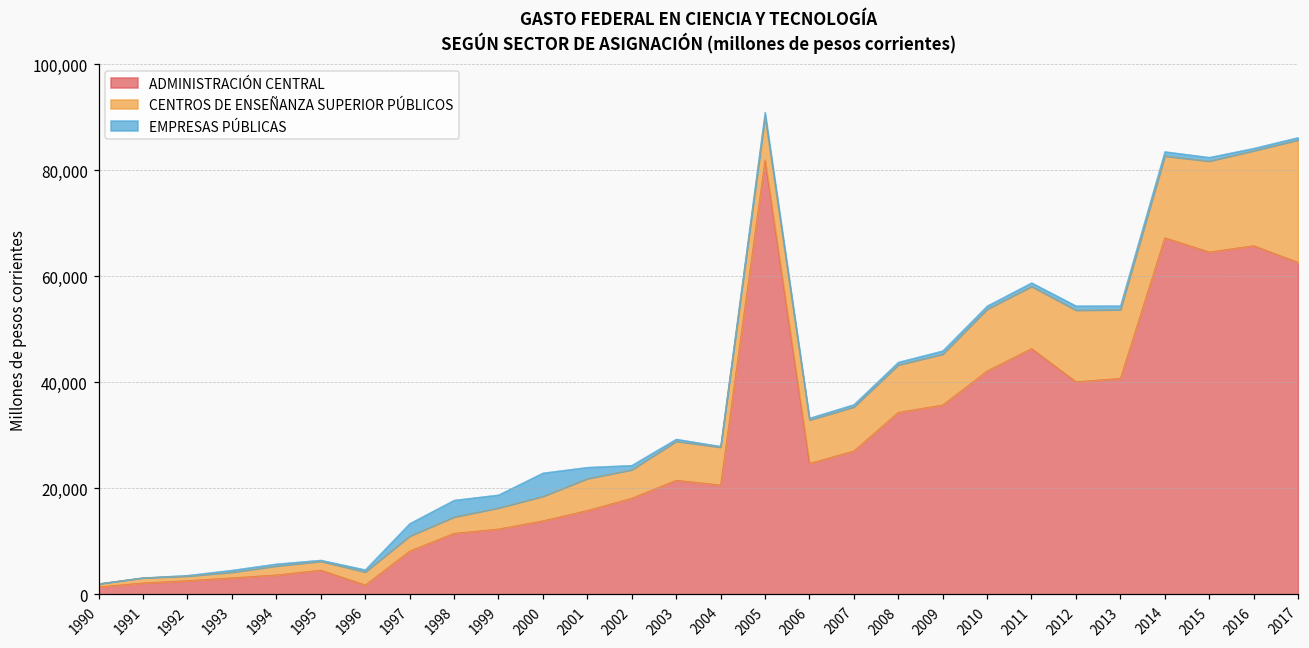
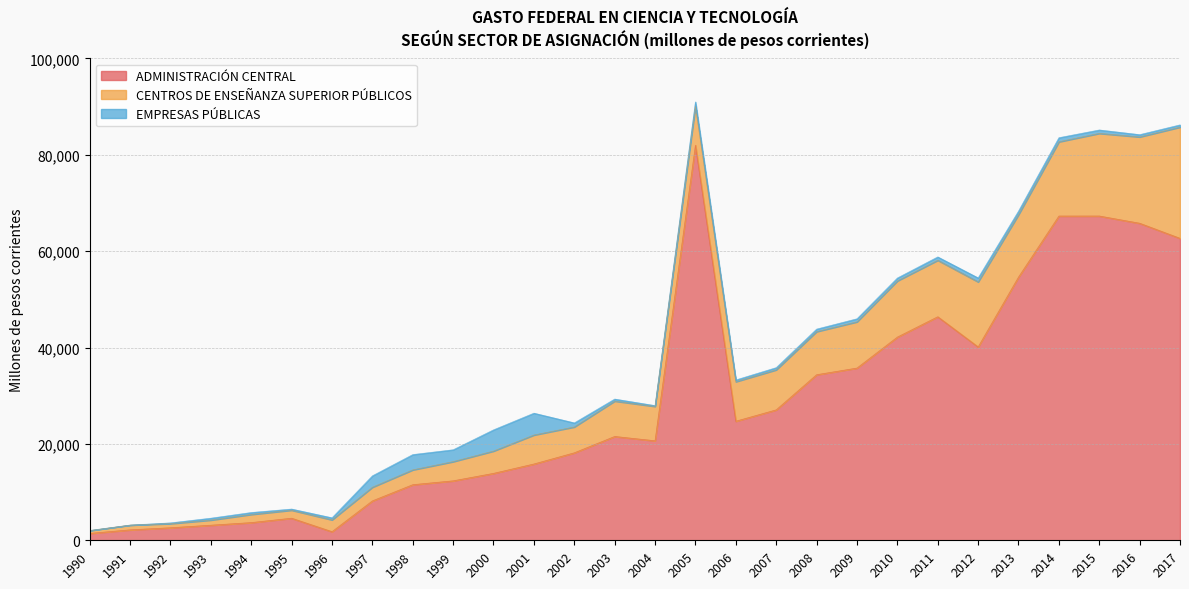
EMPRESAS PÚBLICAS, 2001: 2,000 -> 5,000
ADMINISTRACIÓN CENTRAL, 2013: 41,000 -> 55,000
ADMINISTRACIÓN CENTRAL, 2015: 65,000 -> 67,000
